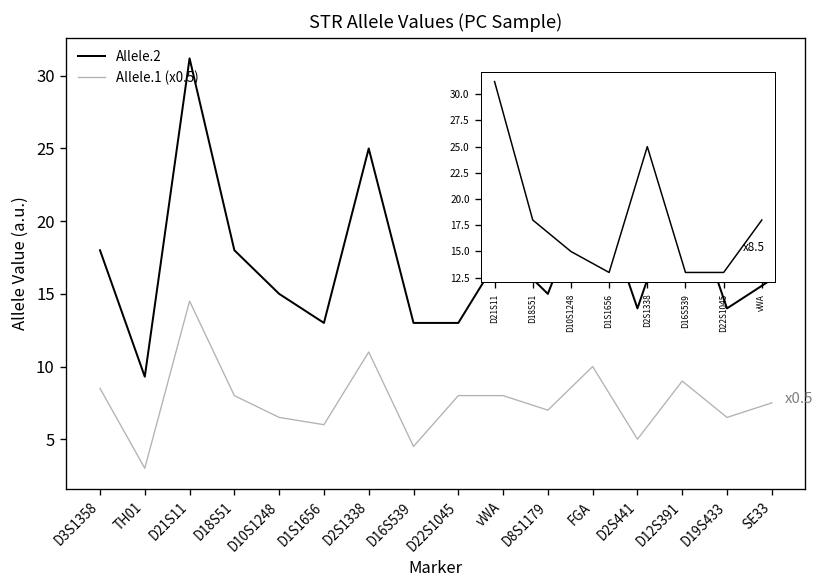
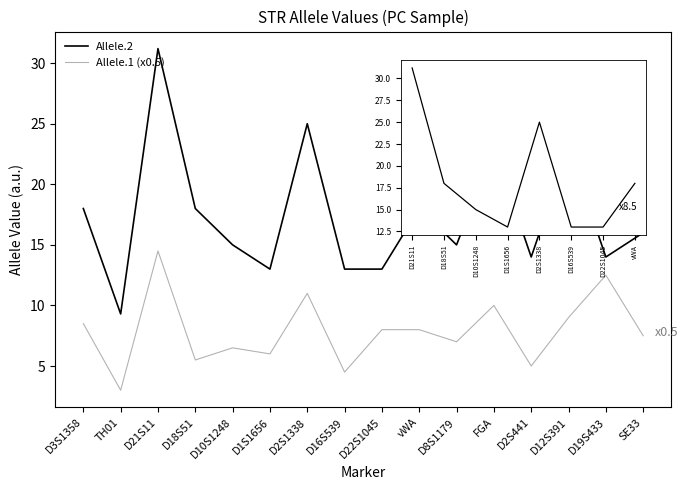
STR Allele Values (PC Sample), Allele.1 (x0.5), D18S51: 8.0 -> 5.5
STR Allele Values (PC Sample), Allele.1 (x0.5), D19S433: 6.5 -> 12.5
